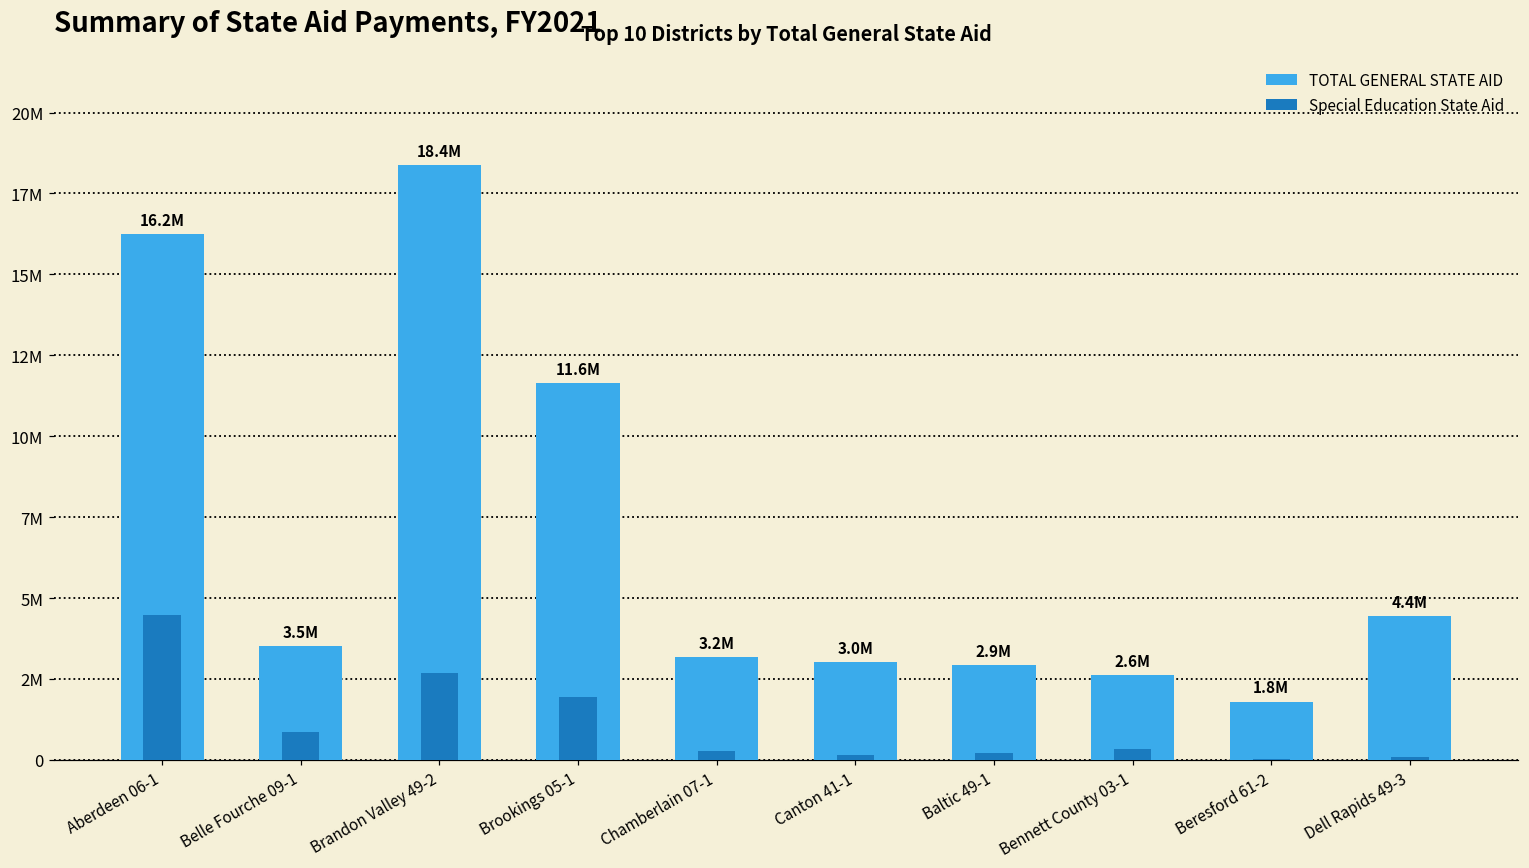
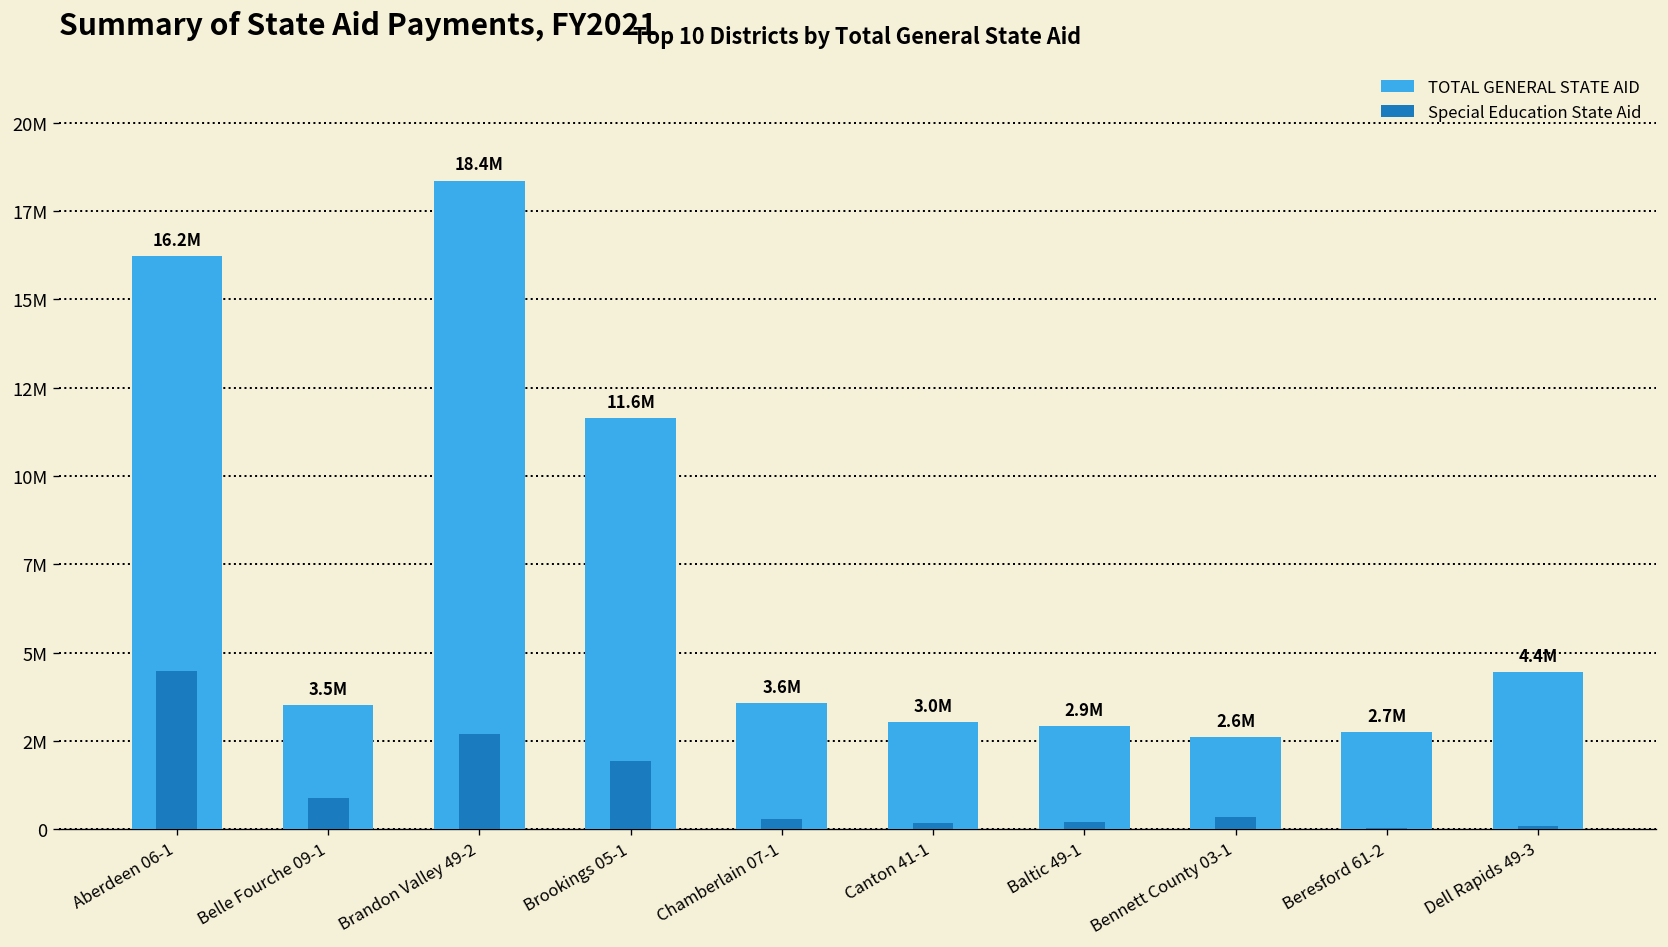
TOTAL GENERAL STATE AID, Chamberlain 07-1: 3.2M -> 3.6M
TOTAL GENERAL STATE AID, Beresford 61-2: 1.8M -> 2.7M
